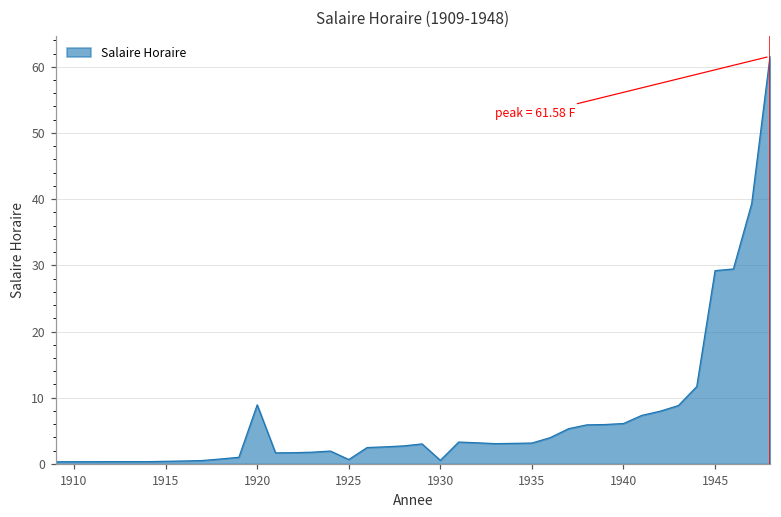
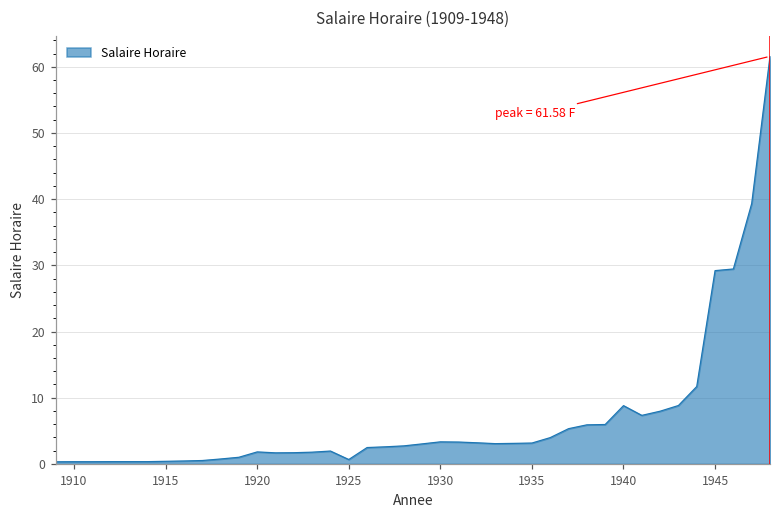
1920: 9 -> 2
1930: 1 -> 3
1940: 6 -> 9
